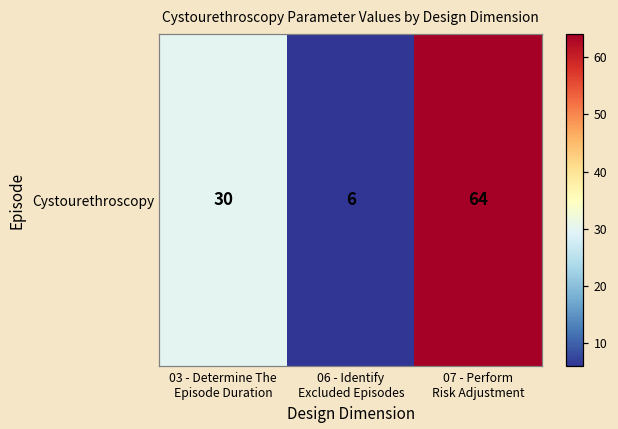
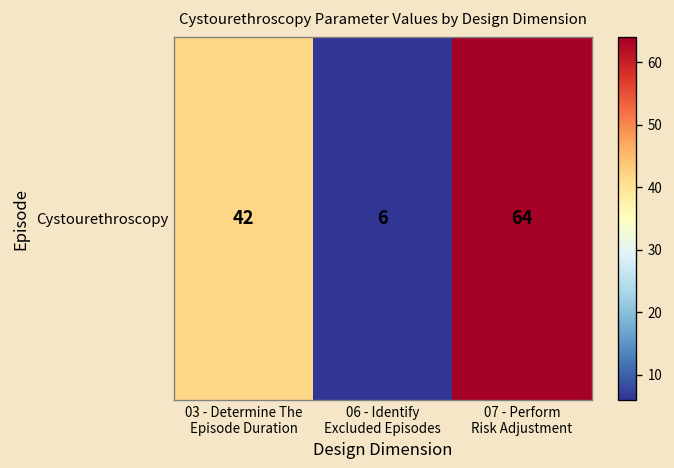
Cystourethroscopy, 03 - Determine The Episode Duration: 30 -> 42
